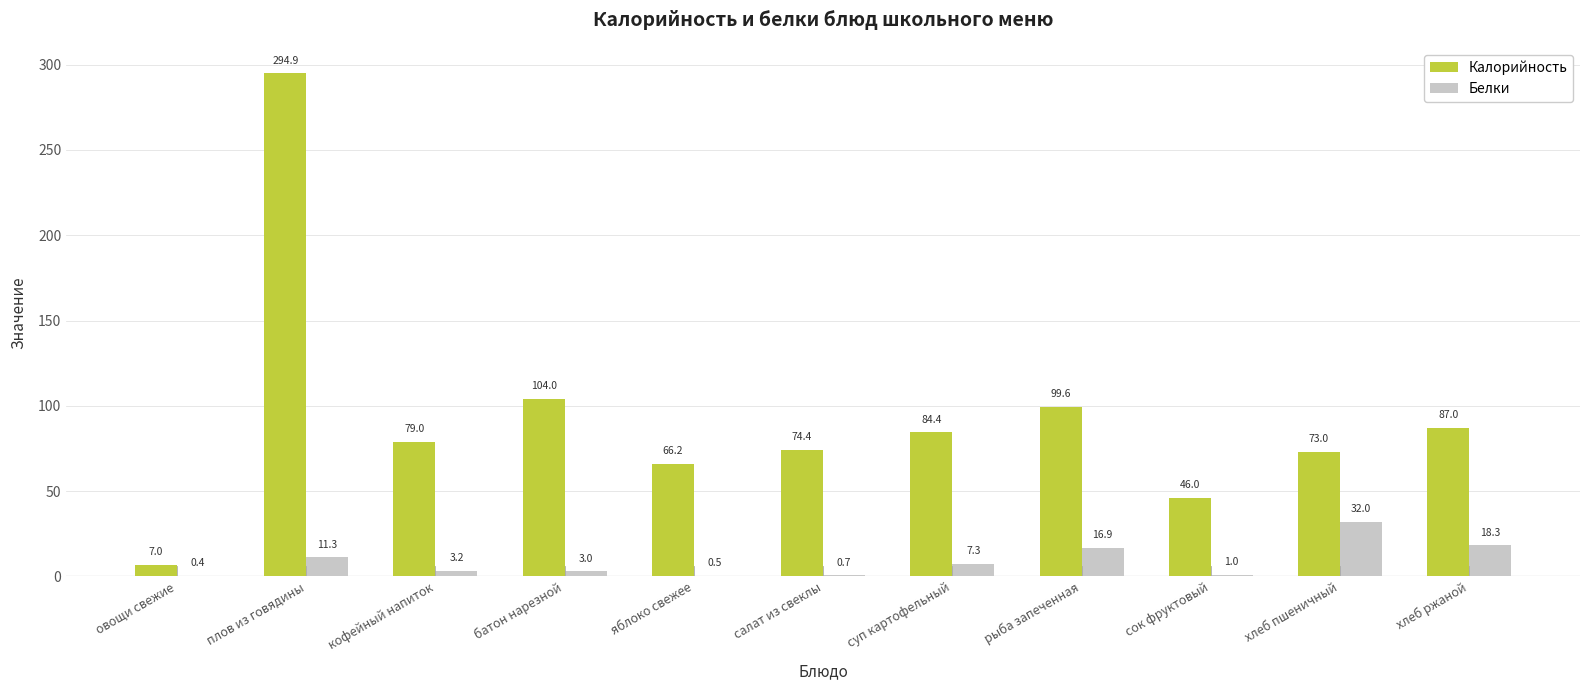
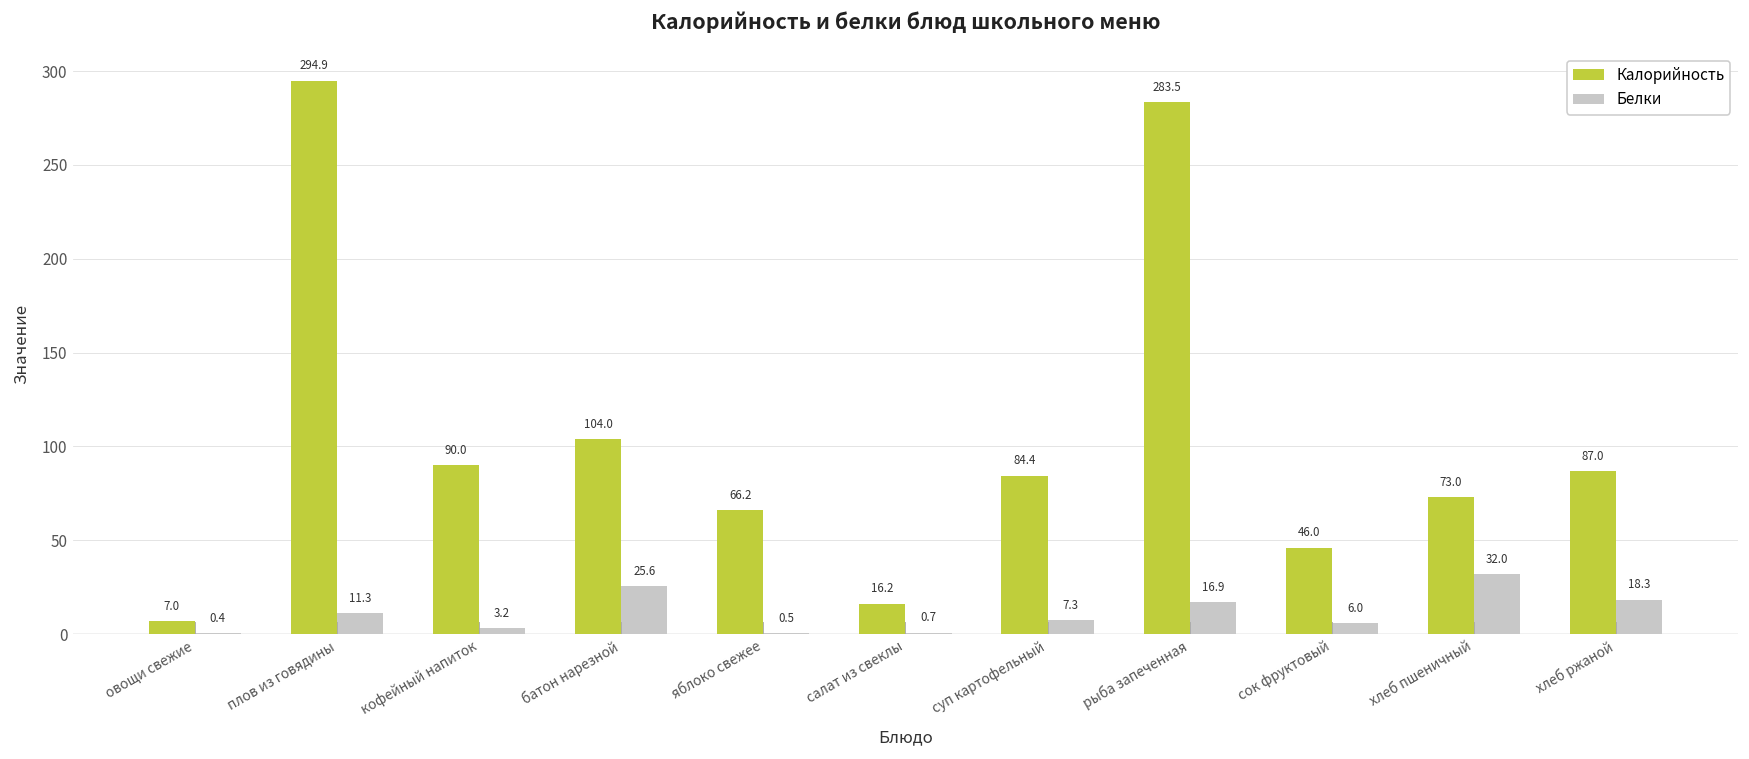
Калорийность, кофейный напиток: 79.0 -> 90.0
Белки, батон нарезной: 3.0 -> 25.6
Калорийность, салат из свеклы: 74.4 -> 16.2
Калорийность, рыба запеченная: 99.6 -> 283.5
Белки, сок фруктовый: 1.0 -> 6.0
